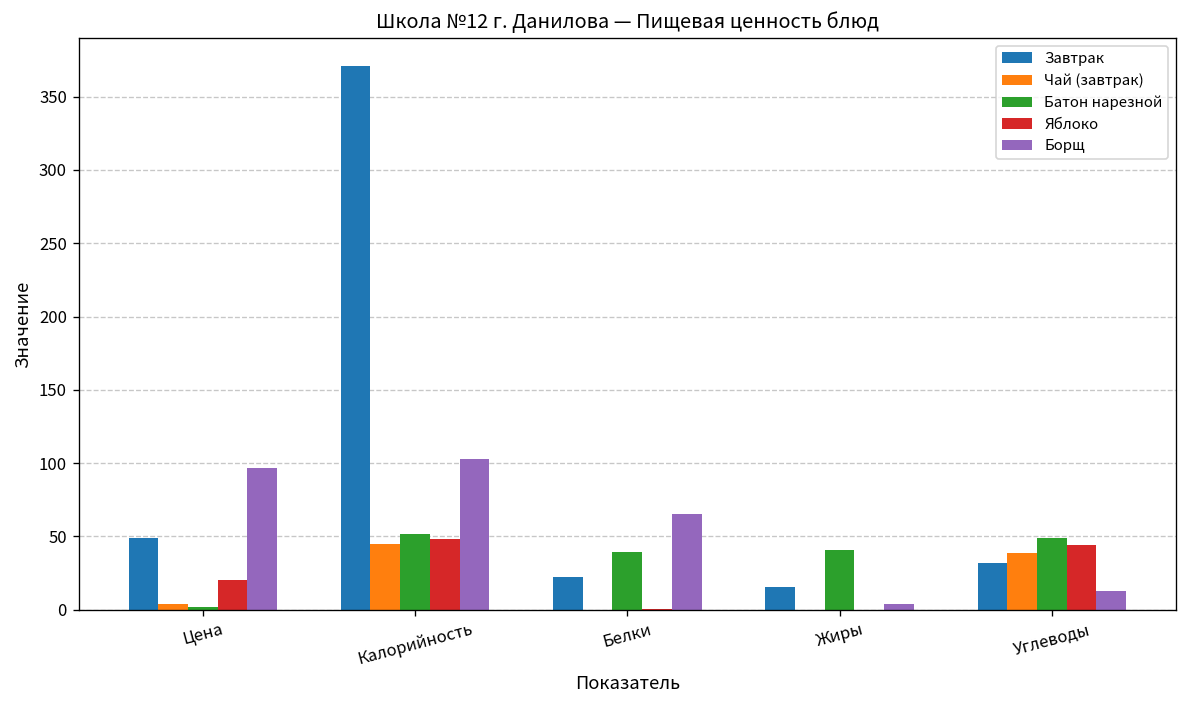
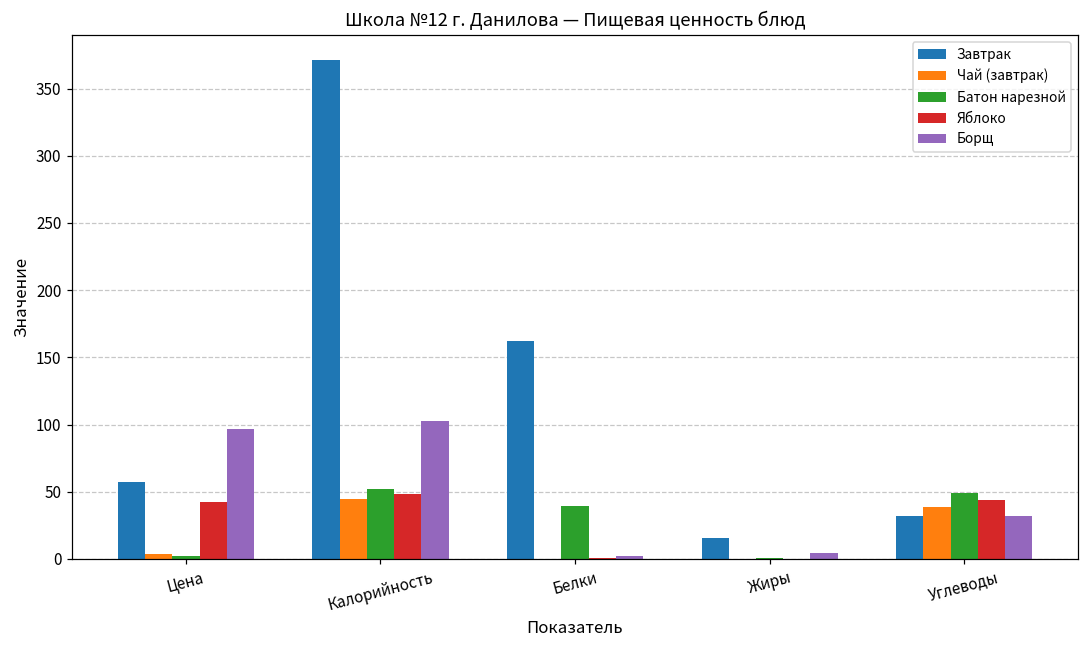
Завтрак, Цена: 49 -> 57
Яблоко, Цена: 20 -> 42
Завтрак, Белки: 23 -> 162
Борщ, Белки: 65 -> 2
Батон нарезной, Жиры: 41 -> 1
Борщ, Углеводы: 13 -> 32
